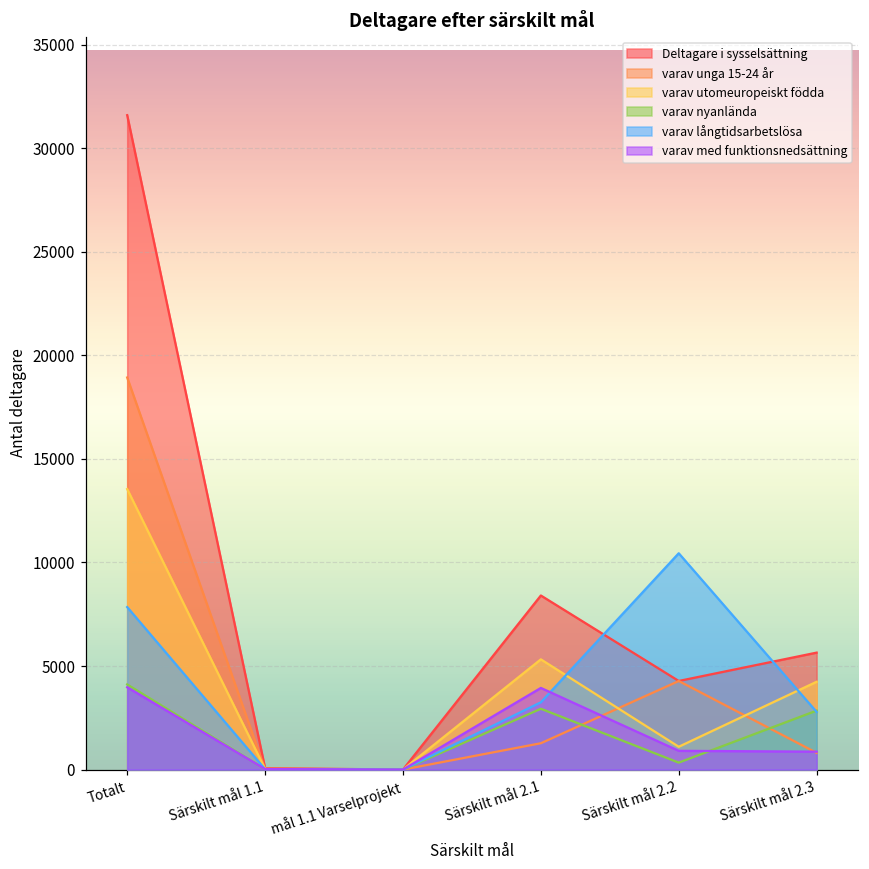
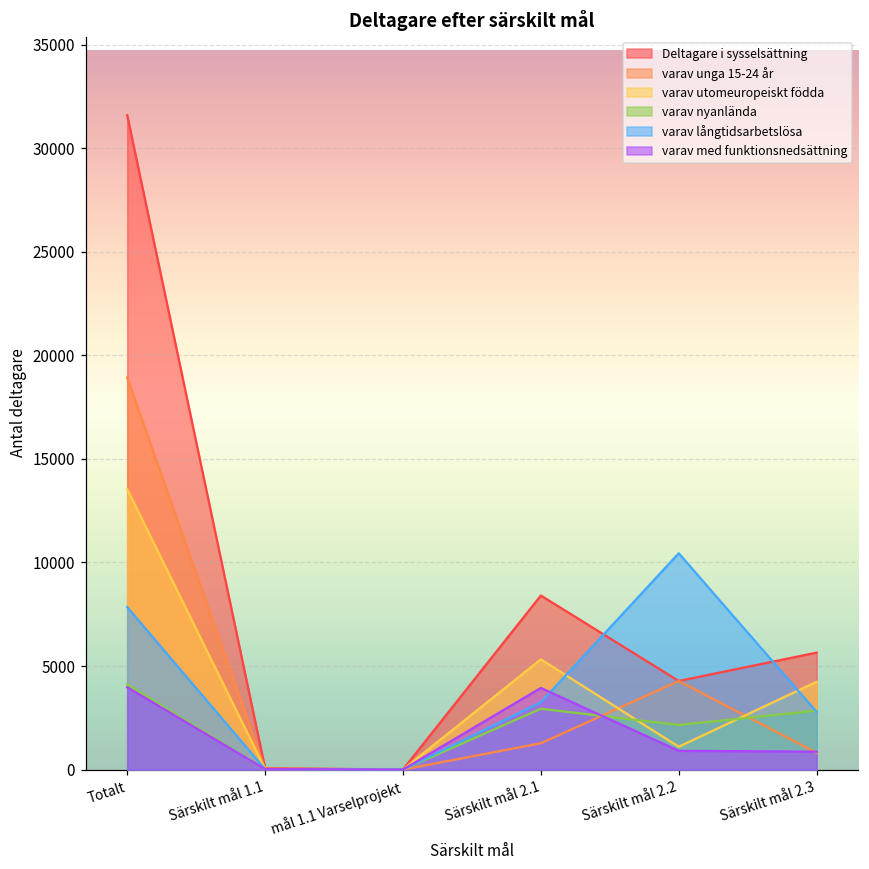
varav nyanlända, Särskilt mål 2.2: 300 -> 2200
